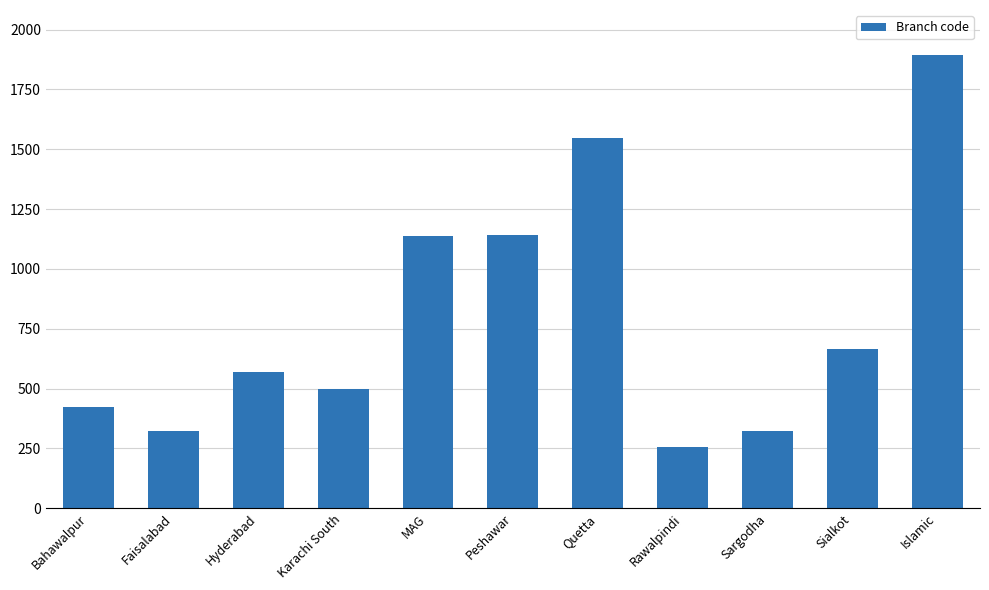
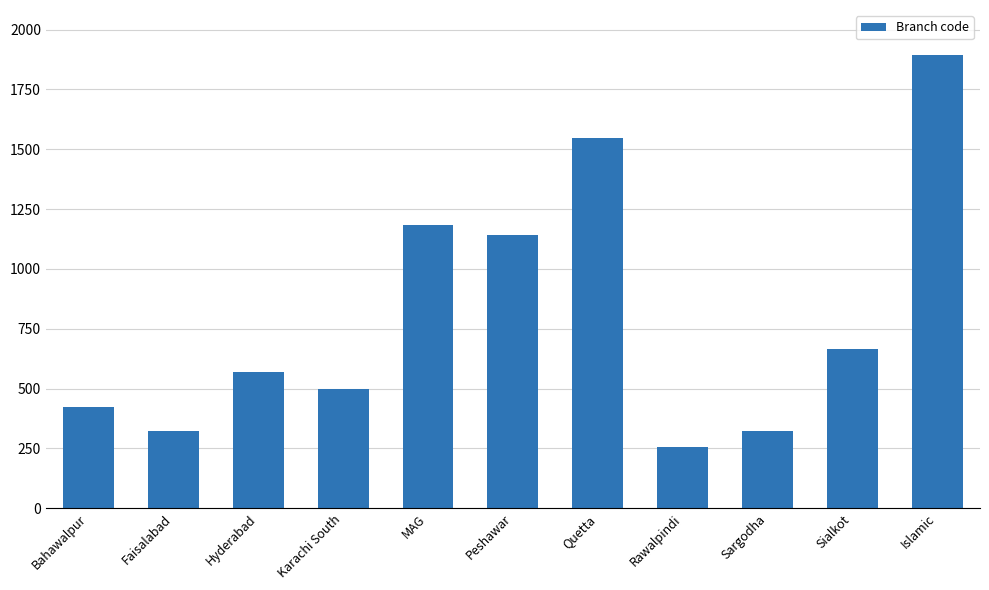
MAG: 1140 -> 1180
